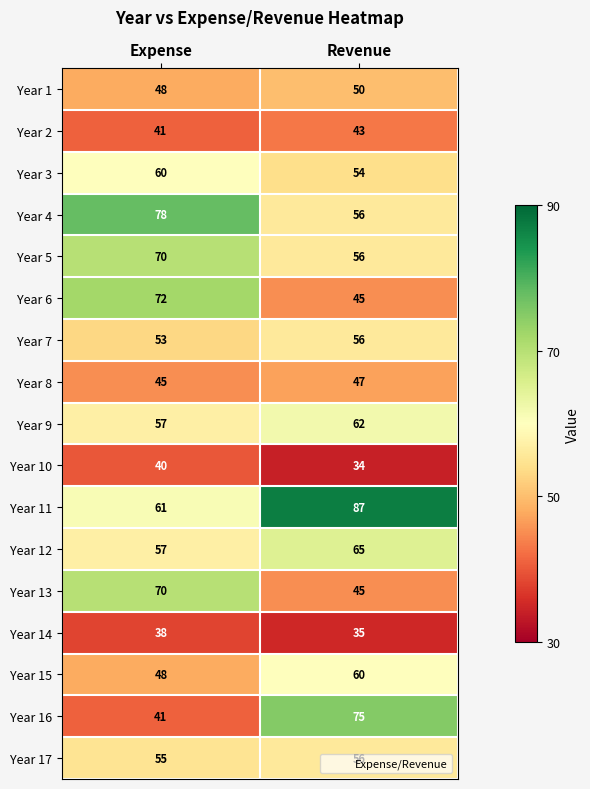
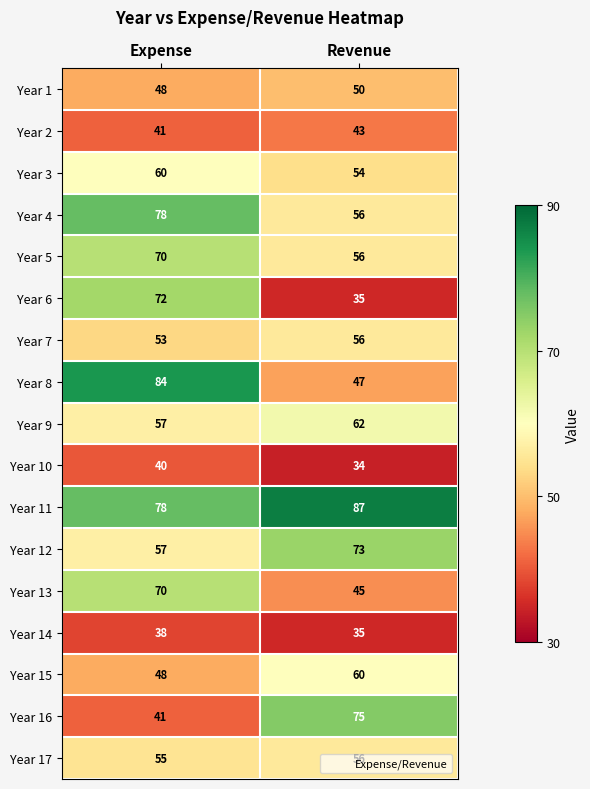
Year 6, Revenue: 45 -> 35
Year 8, Expense: 45 -> 84
Year 11, Expense: 61 -> 78
Year 12, Revenue: 65 -> 73
